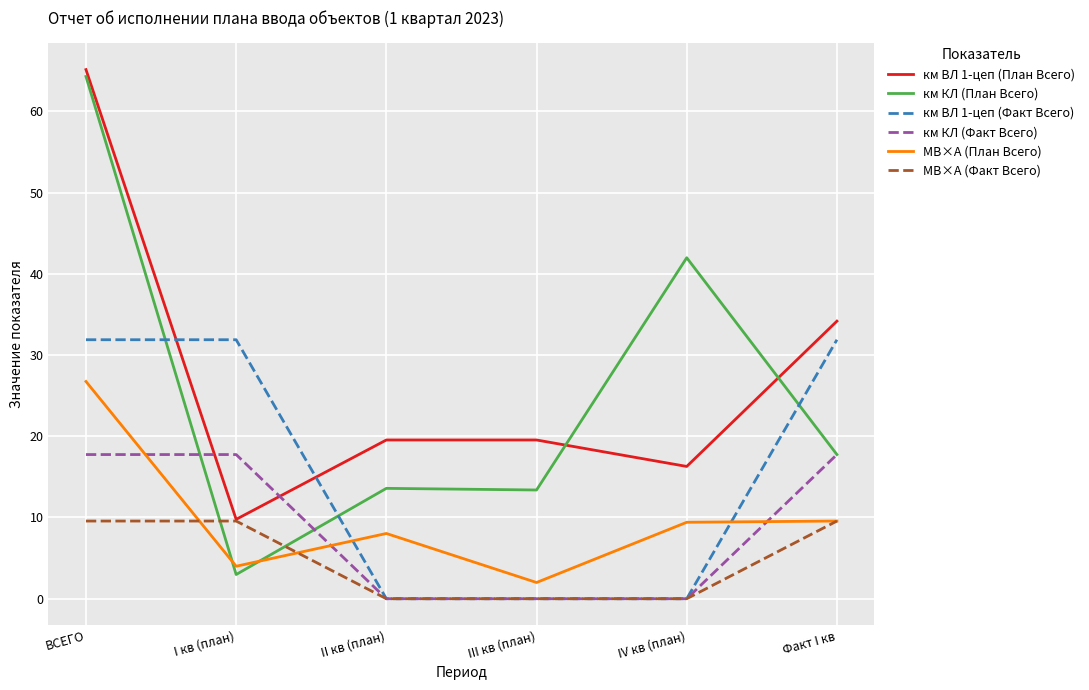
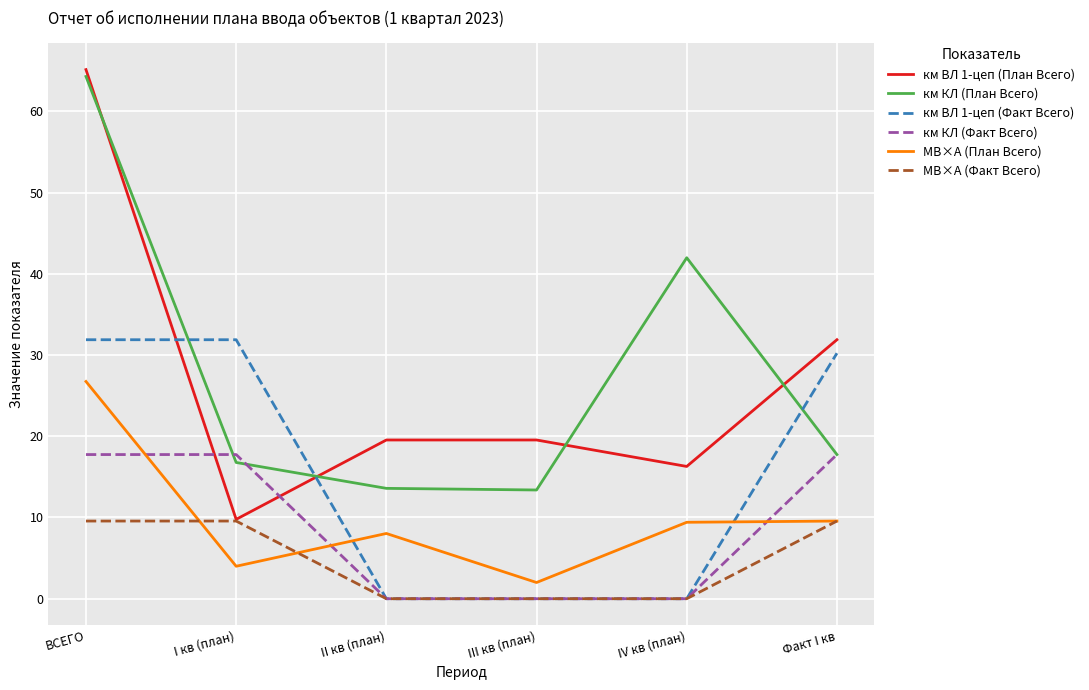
км КЛ (План Всего), I кв (план): 3 -> 17
км ВЛ 1-цеп (План Всего), Факт I кв: 34 -> 32
км ВЛ 1-цеп (Факт Всего), Факт I кв: 32 -> 30
